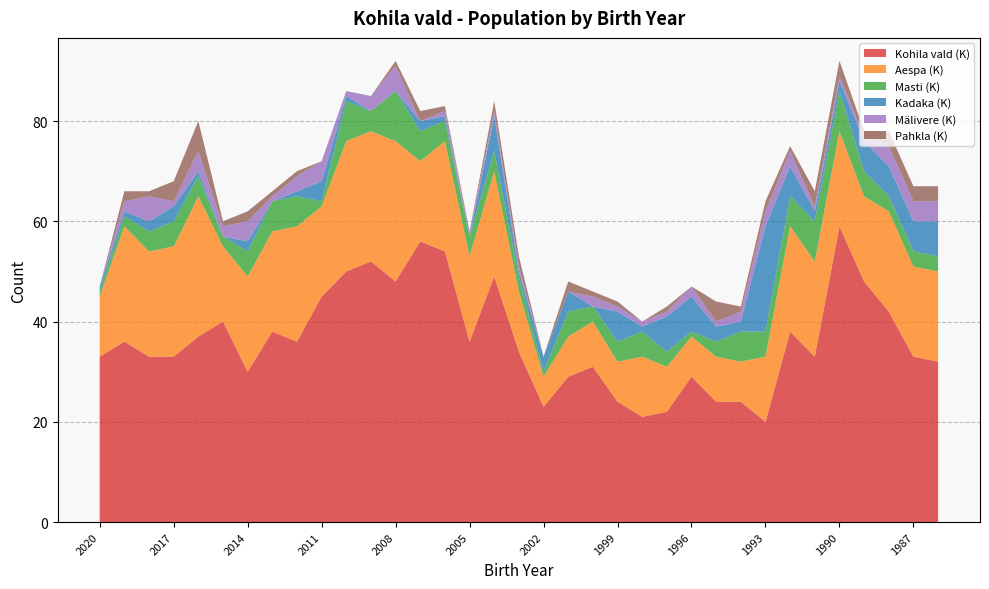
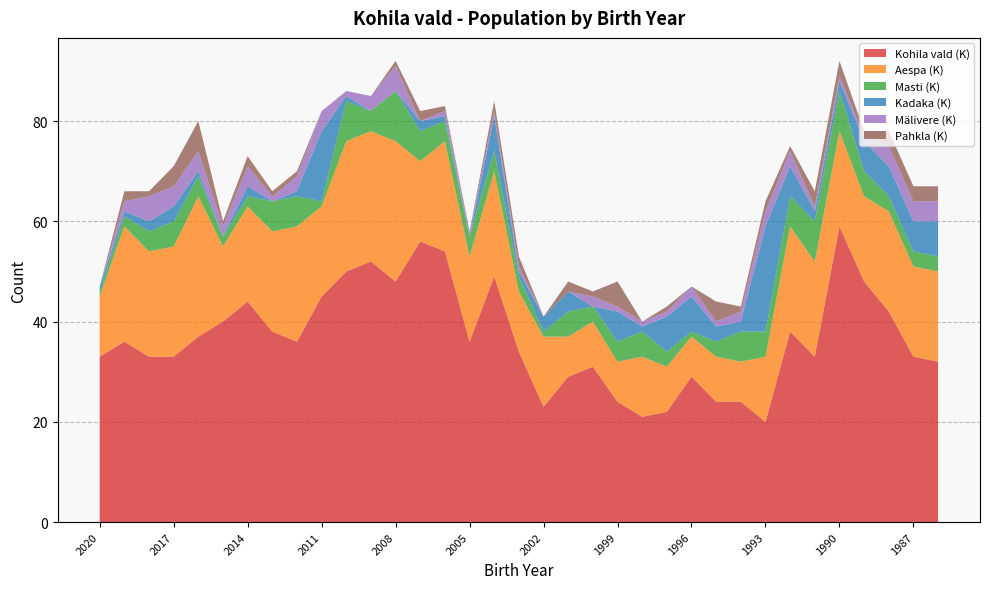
Mälivere (K), 2017: 1 -> 4
Kohila vald (K), 2014: 30 -> 44
Masti (K), 2014: 5 -> 2
Kadaka (K), 2011: 4 -> 14
Aespa (K), 2002: 6 -> 14
Pahkla (K), 1999: 1 -> 5
